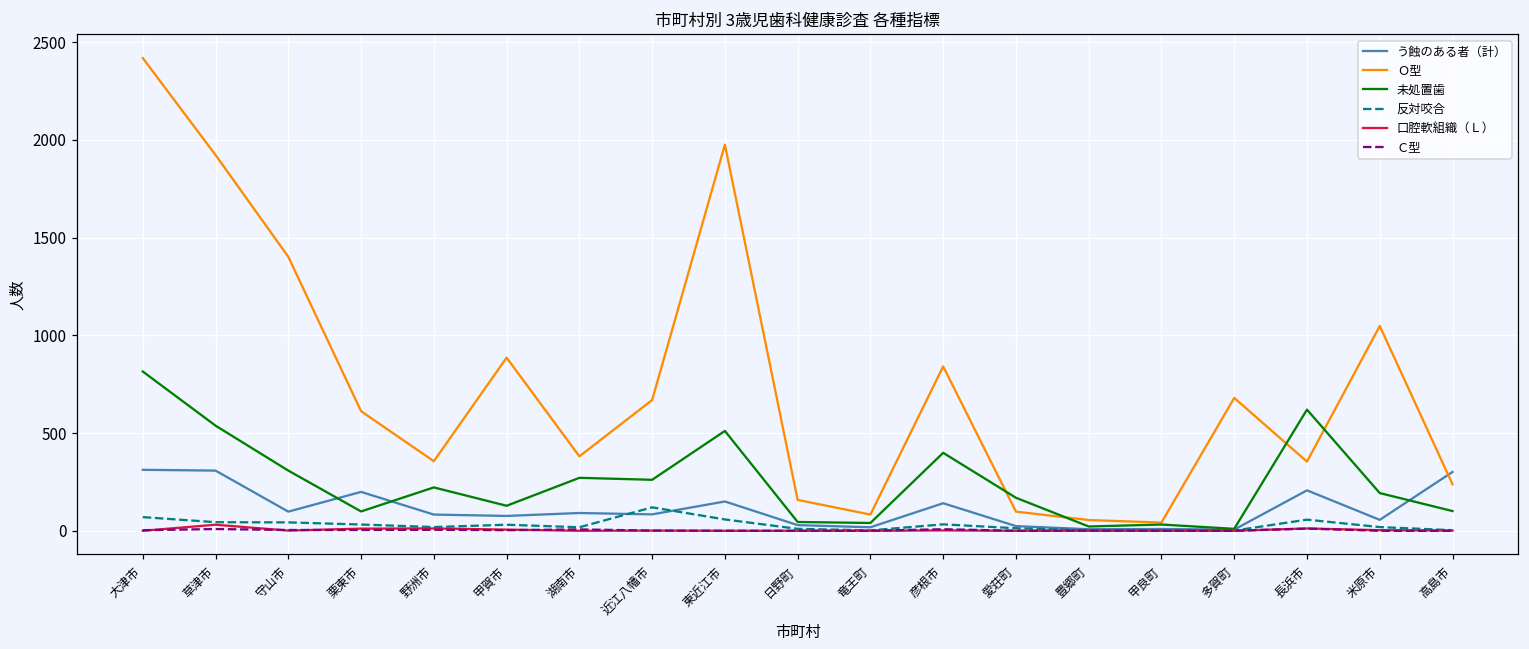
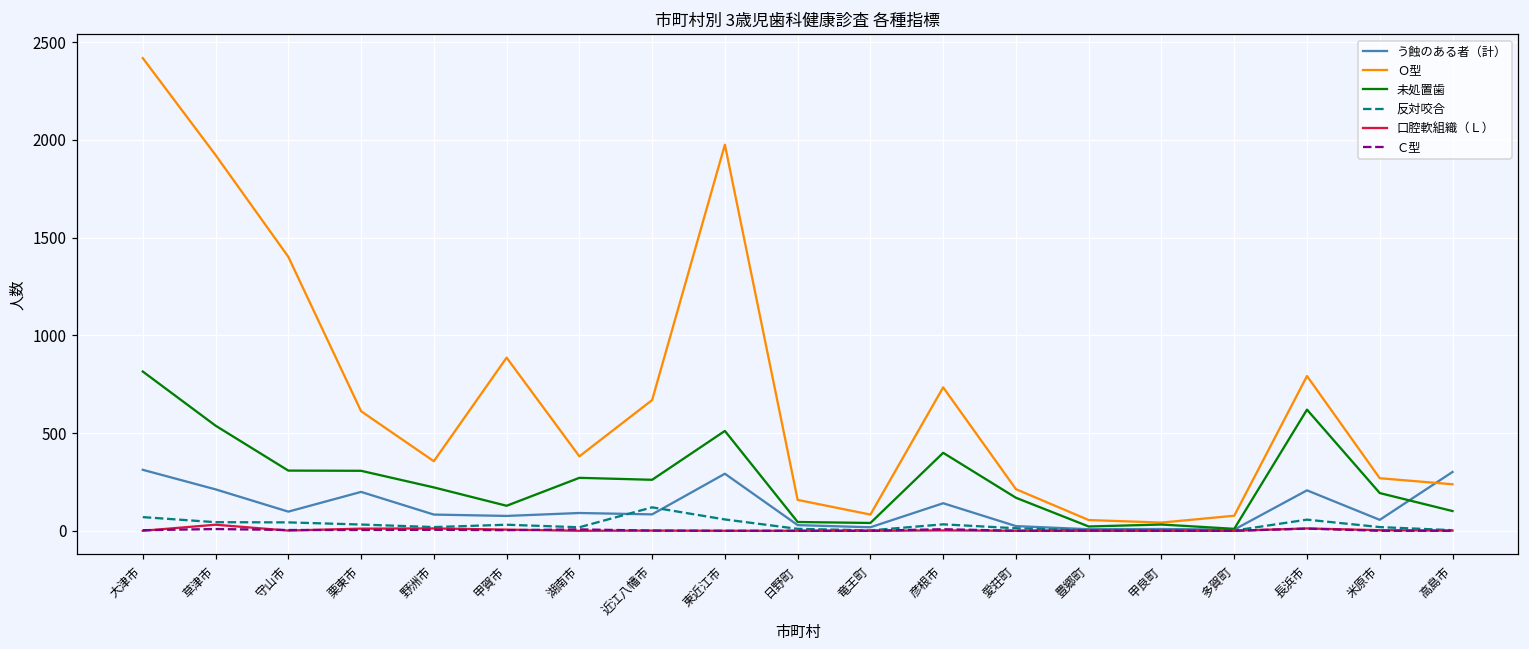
う蝕のある者（計）, 草津市: 310 -> 210
未処置歯, 栗東市: 100 -> 310
う蝕のある者（計）, 東近江市: 150 -> 290
Ｏ型, 彦根市: 840 -> 730
Ｏ型, 愛荘町: 100 -> 210
Ｏ型, 多賀町: 680 -> 80
Ｏ型, 長浜市: 350 -> 790
Ｏ型, 米原市: 1050 -> 270
